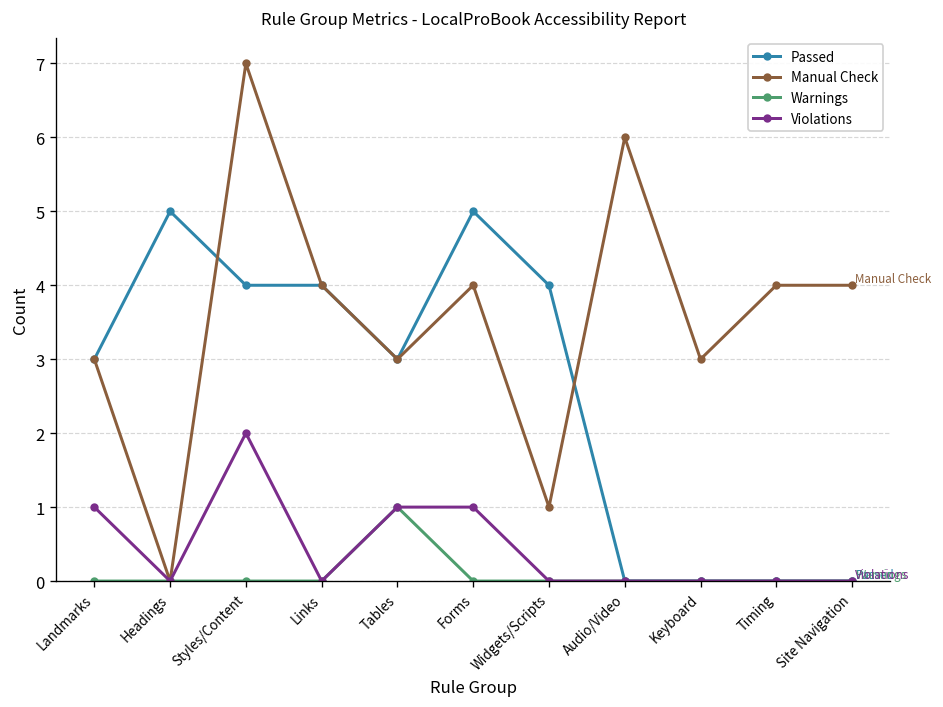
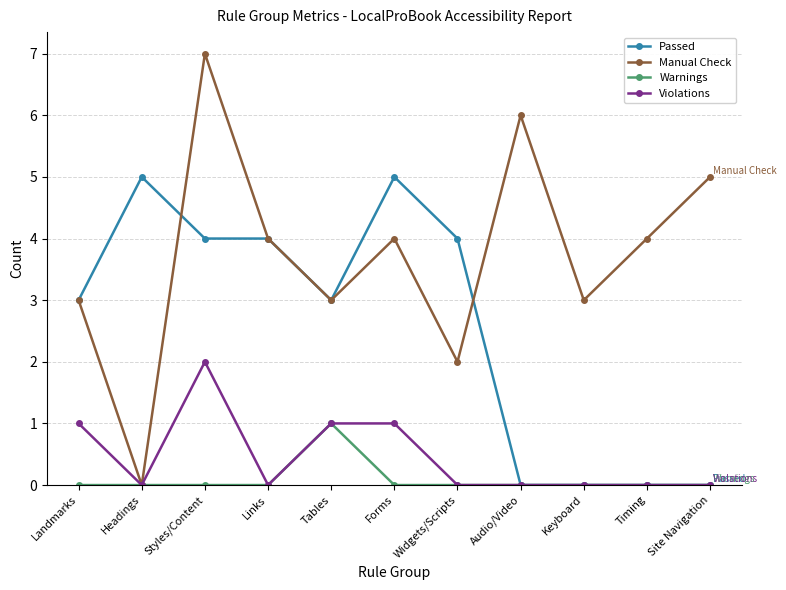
Manual Check, Widgets/Scripts: 1 -> 2
Manual Check, Site Navigation: 4 -> 5
